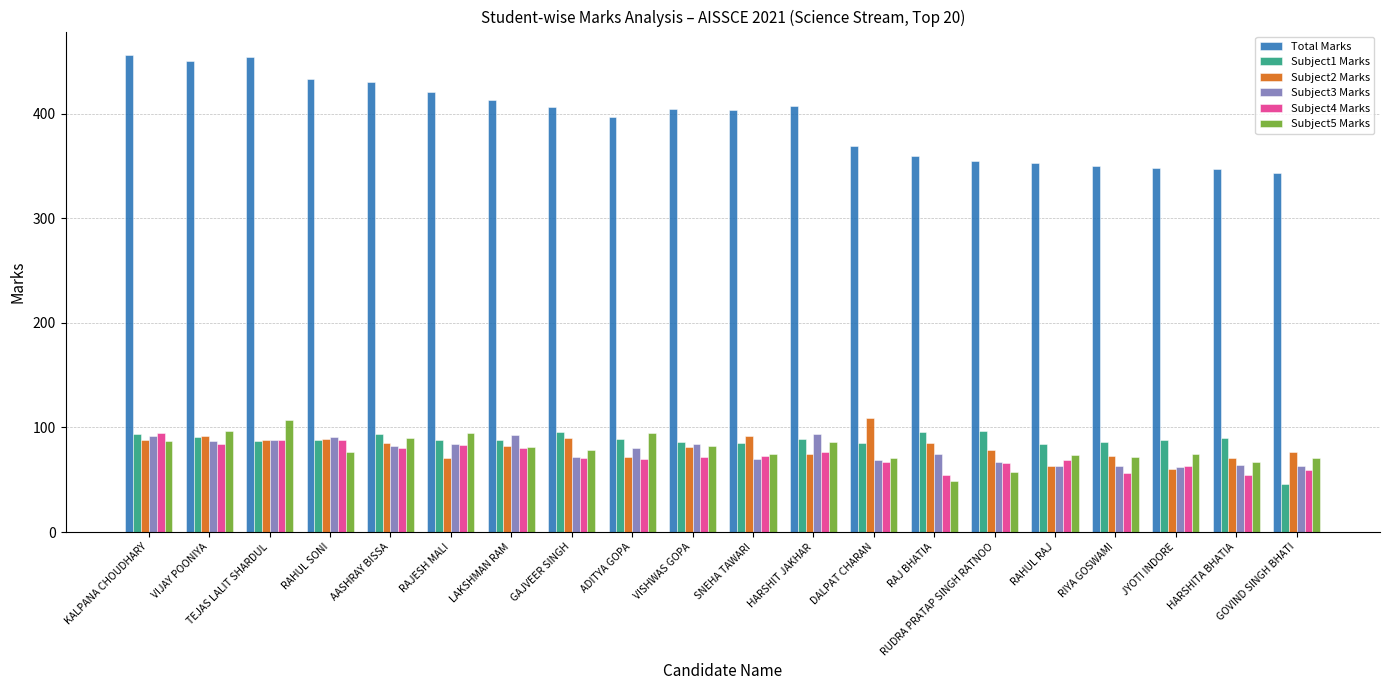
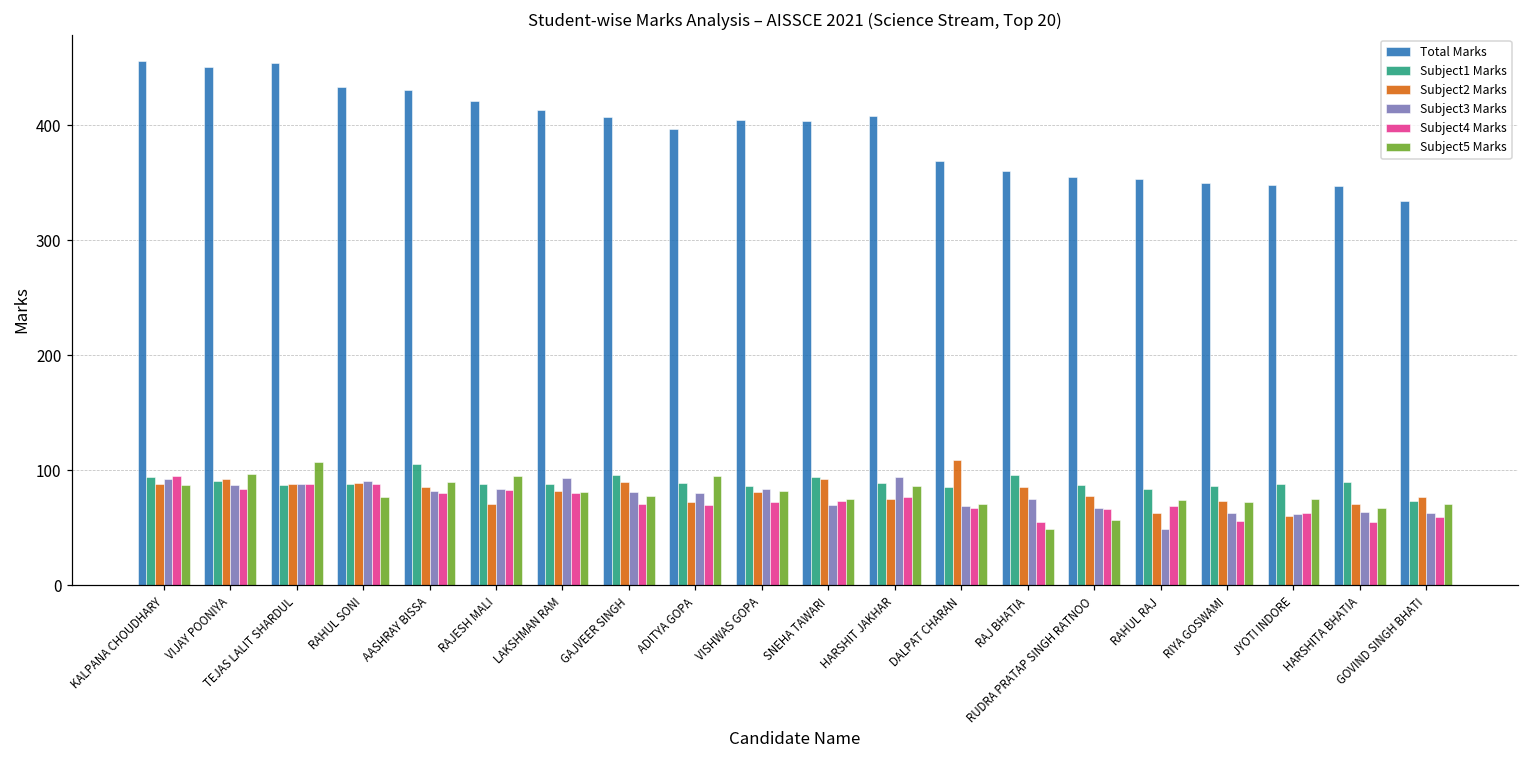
Subject1 Marks, AASHRAY BISSA: 94 -> 105
Subject3 Marks, GAJVEER SINGH: 72 -> 81
Subject1 Marks, SNEHA TAWARI: 85 -> 94
Subject1 Marks, RUDRA PRATAP SINGH RATNOO: 97 -> 87
Subject3 Marks, RAHUL RAJ: 63 -> 49
Total Marks, GOVIND SINGH BHATI: 343 -> 334
Subject1 Marks, GOVIND SINGH BHATI: 46 -> 73
